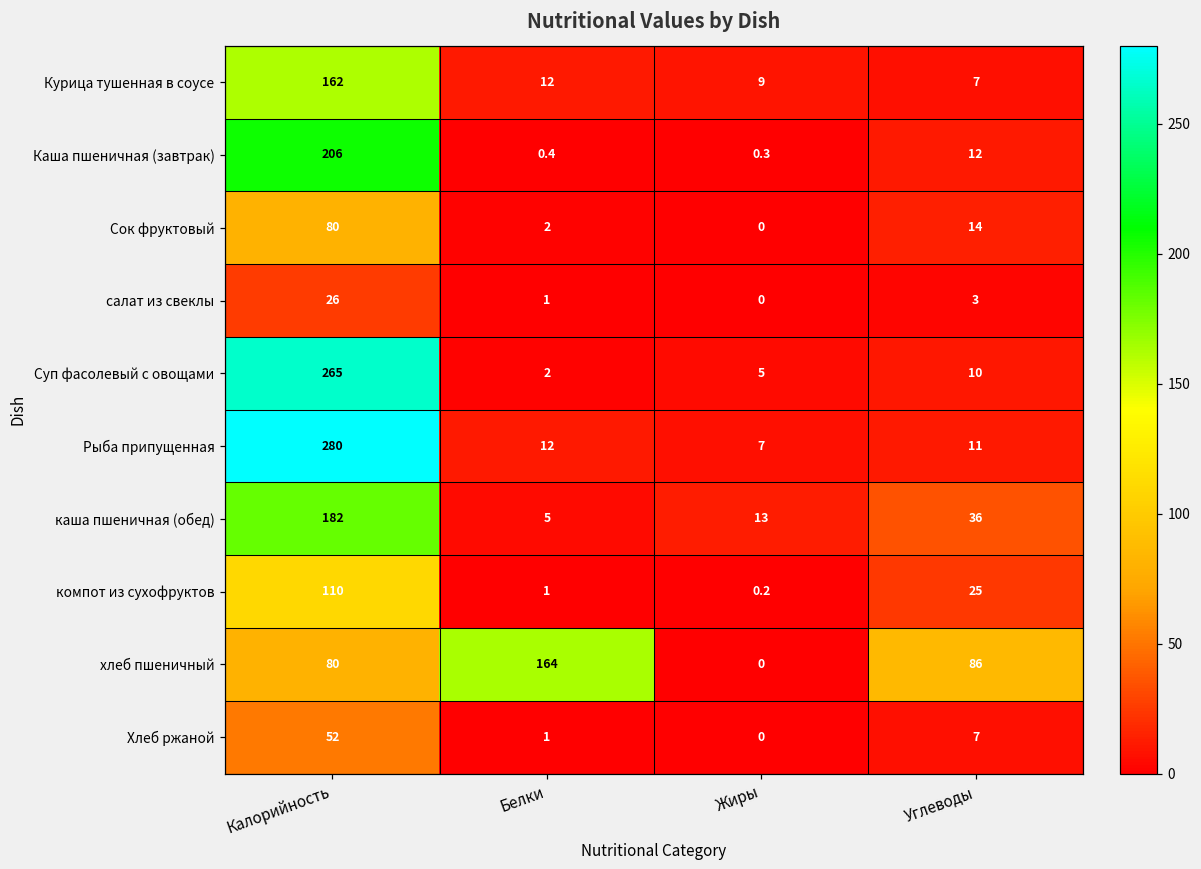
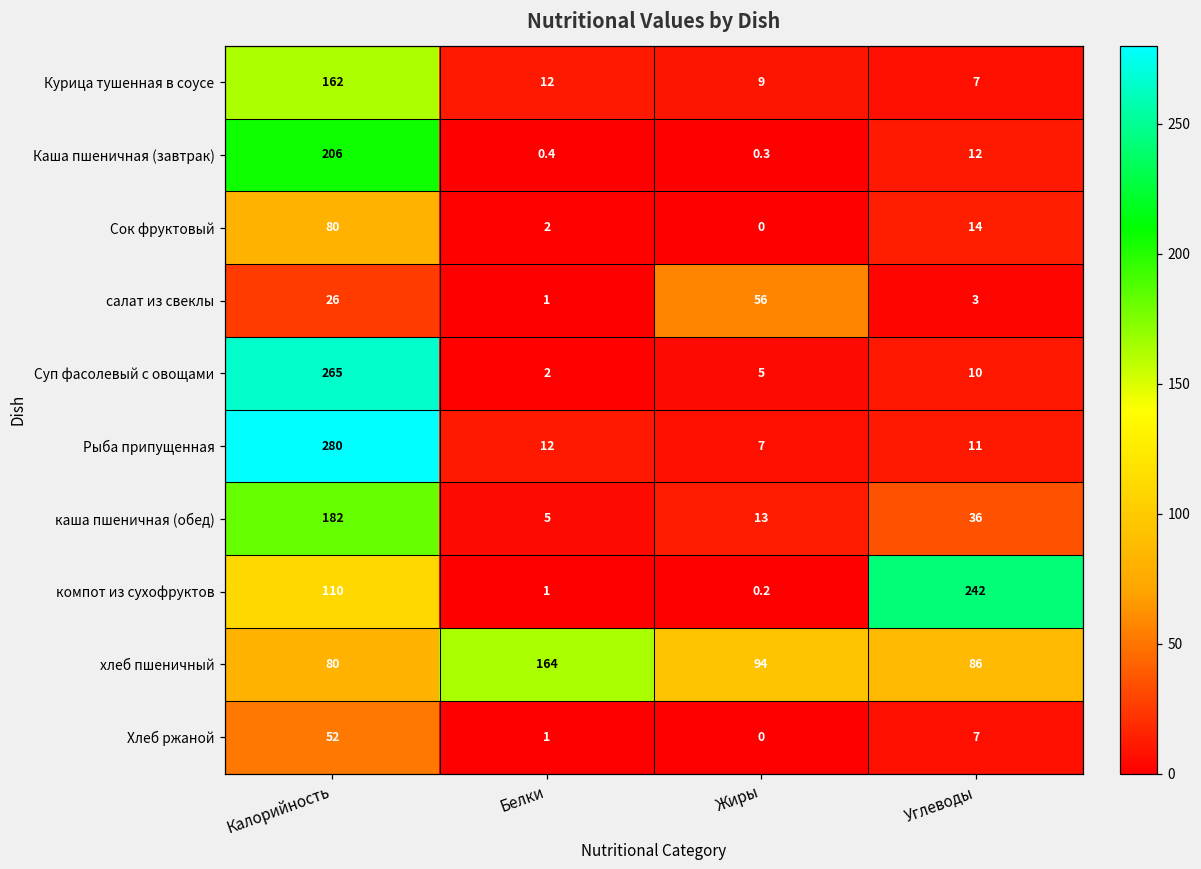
салат из свеклы, Жиры: 0 -> 56
компот из сухофруктов, Углеводы: 25 -> 242
хлеб пшеничный, Жиры: 0 -> 94
